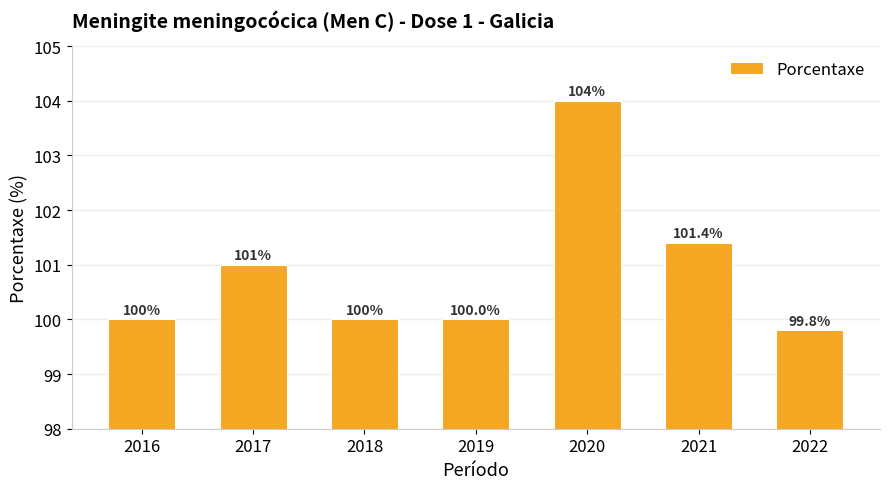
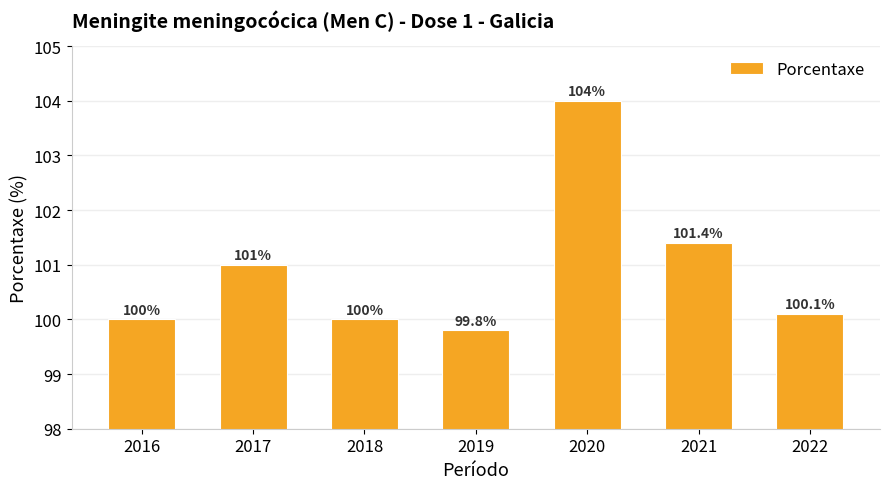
2019: 100.0% -> 99.8%
2022: 99.8% -> 100.1%
